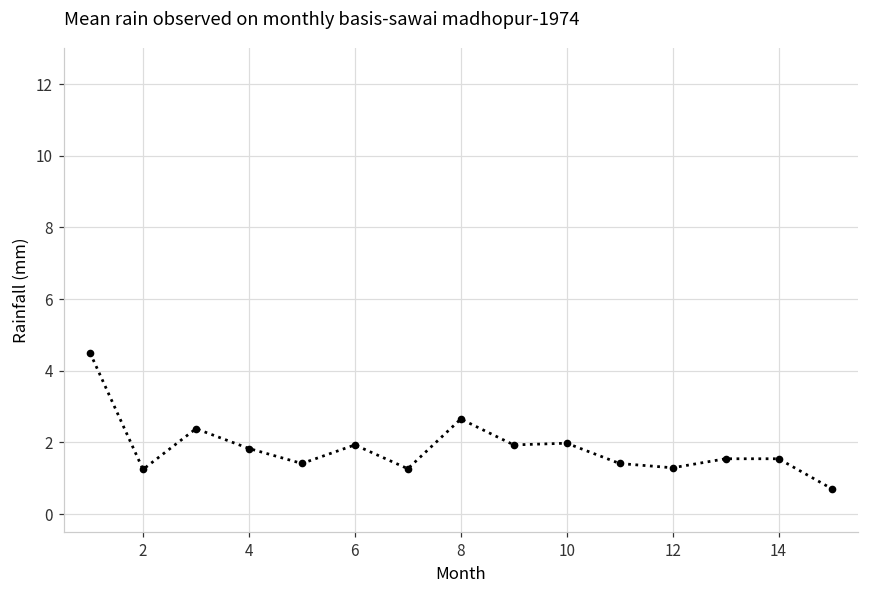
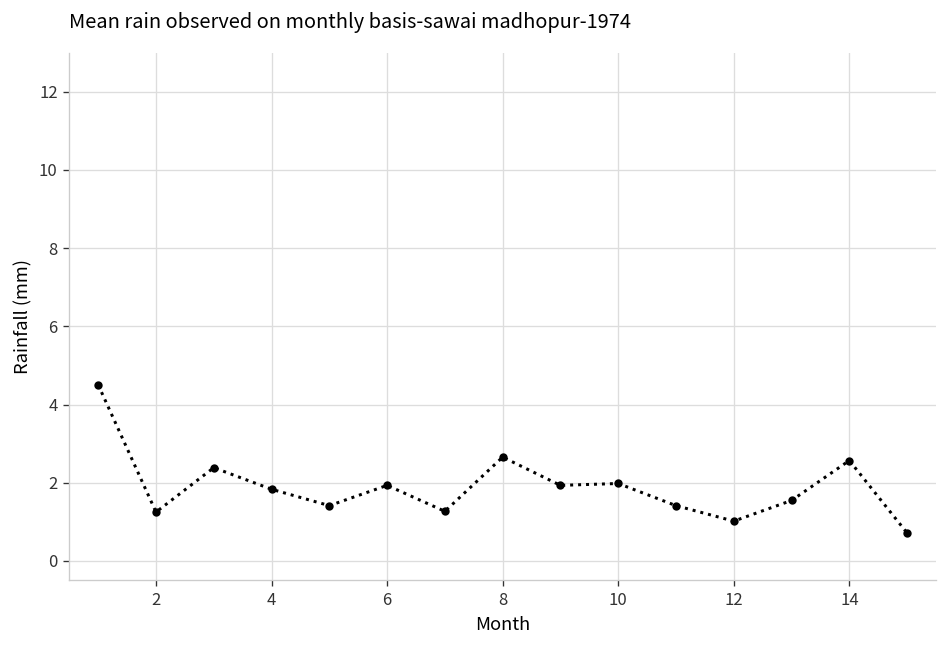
12: 1.3 -> 1.0
14: 1.5 -> 2.6
